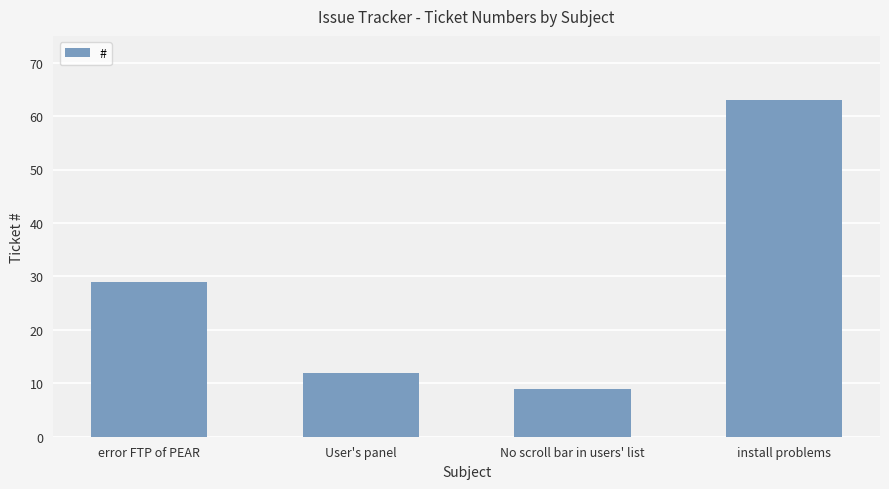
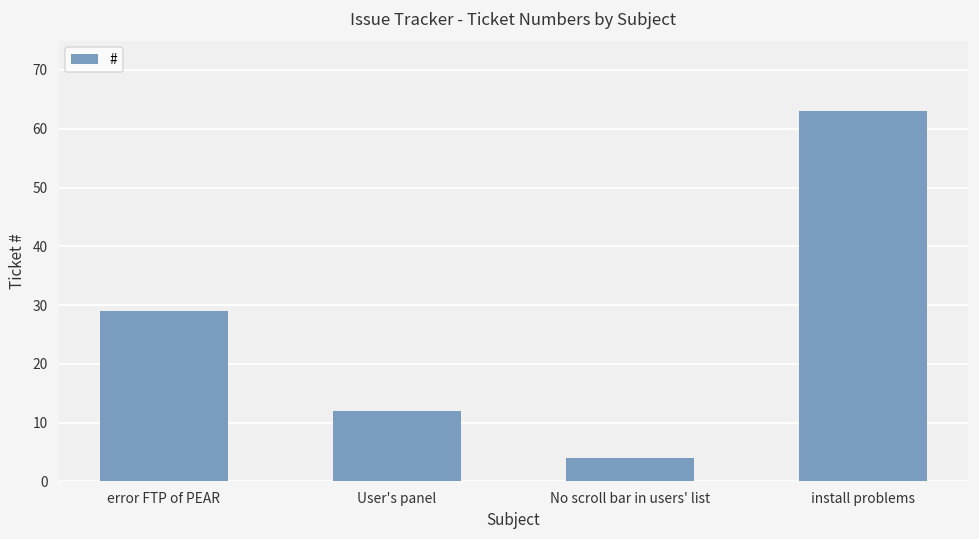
No scroll bar in users' list: 9 -> 4
